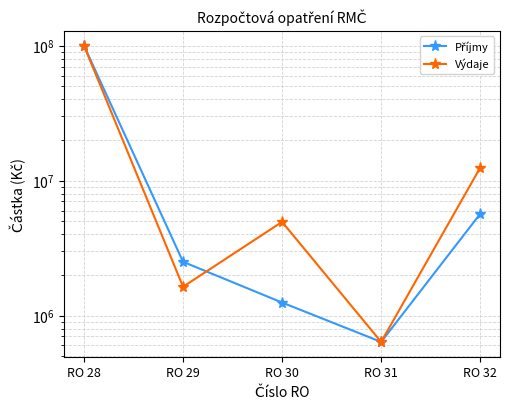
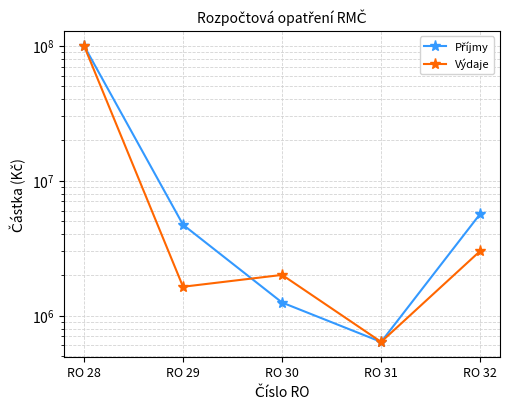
Příjmy, RO 29: 2500000 -> 4700000
Výdaje, RO 30: 4900000 -> 2000000
Výdaje, RO 32: 12000000 -> 3000000
